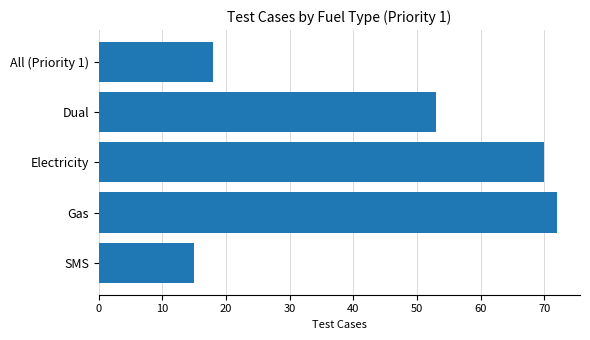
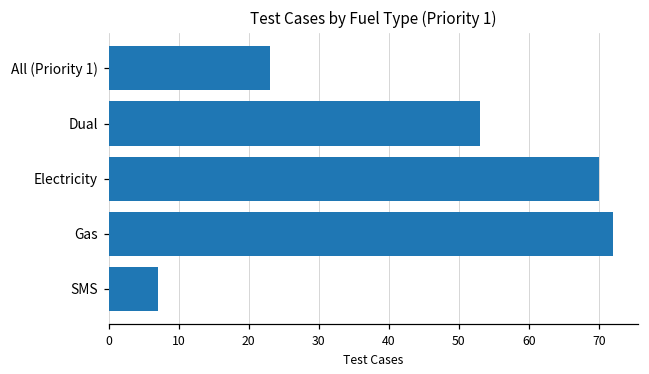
All (Priority 1): 18 -> 23
SMS: 15 -> 7
